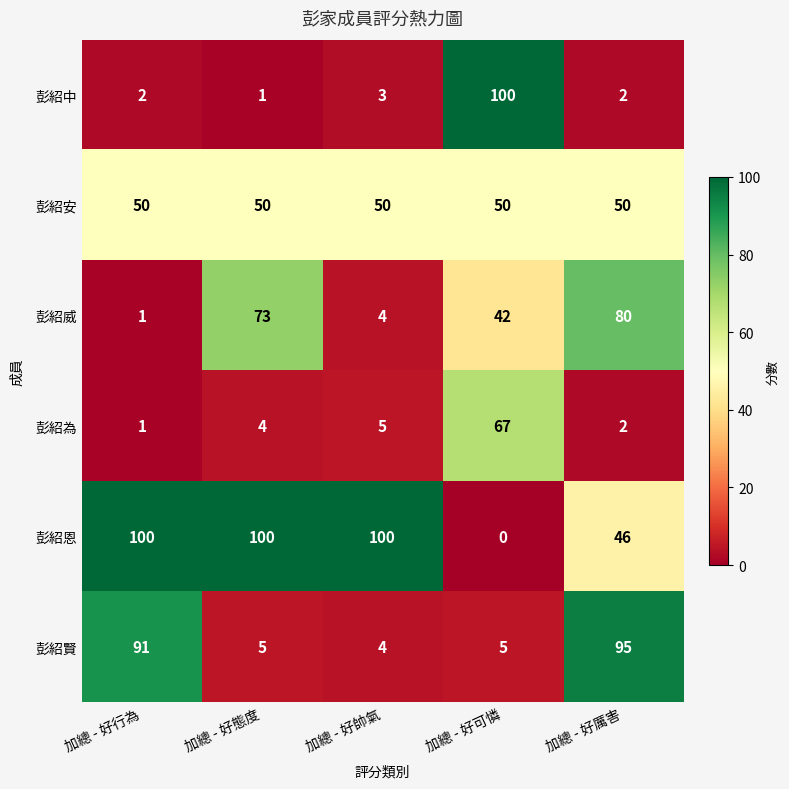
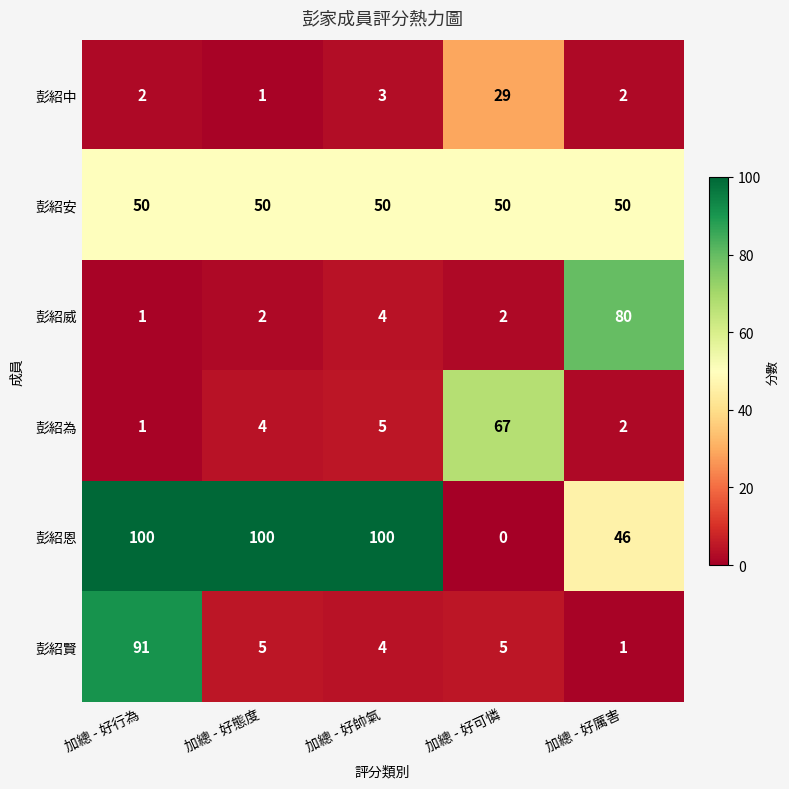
彭紹中, 加總 - 好可憐: 100 -> 29
彭紹威, 加總 - 好態度: 73 -> 2
彭紹威, 加總 - 好可憐: 42 -> 2
彭紹賢, 加總 - 好厲害: 95 -> 1
